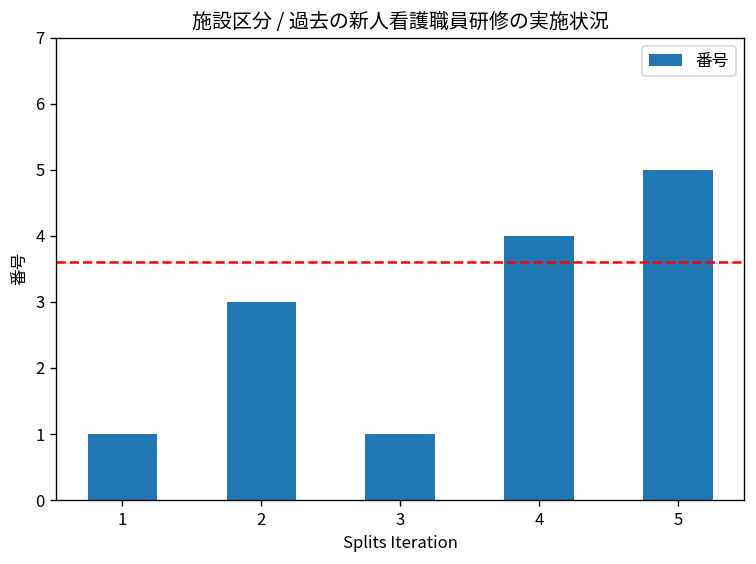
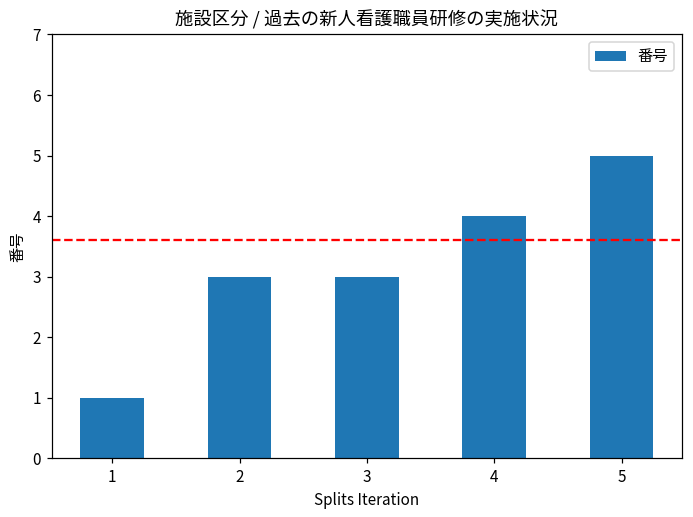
3: 1 -> 3
